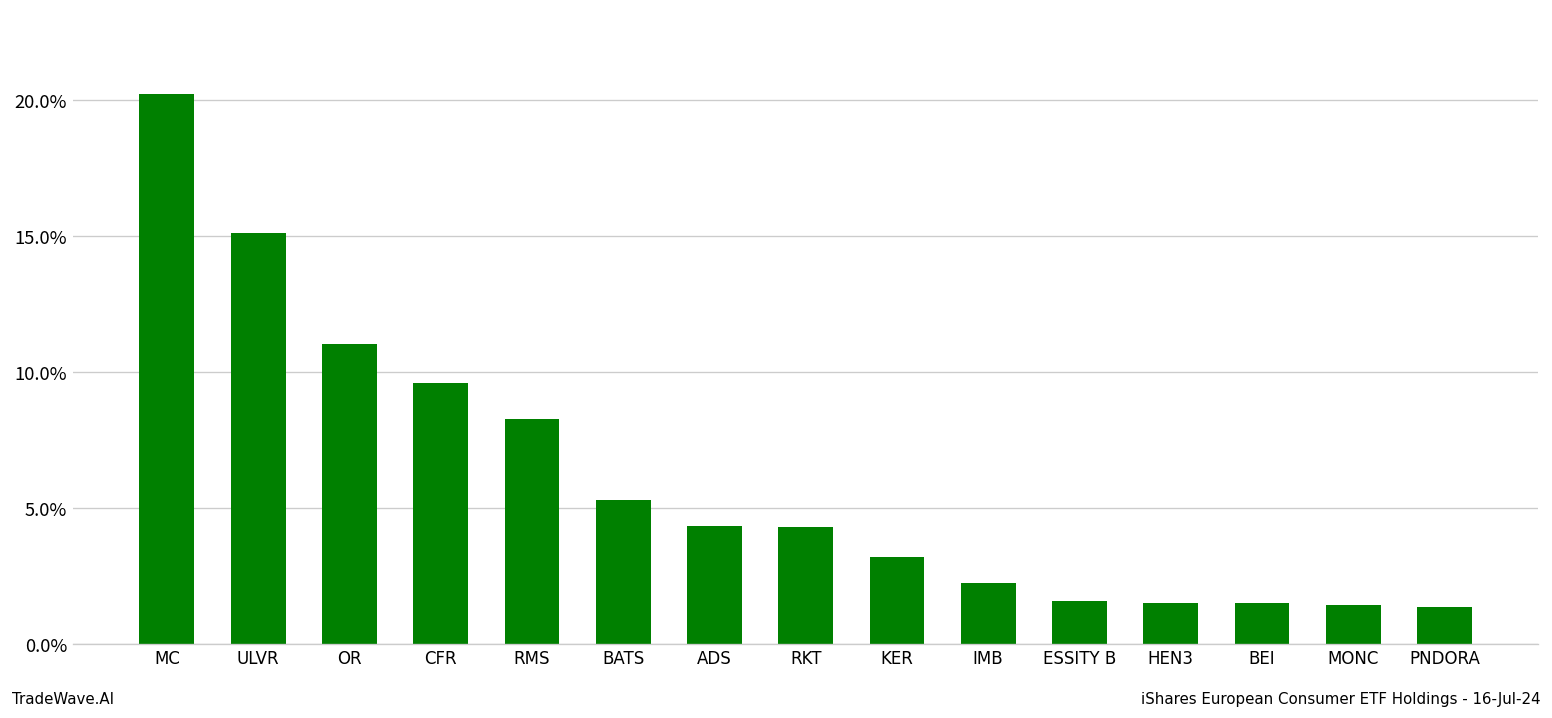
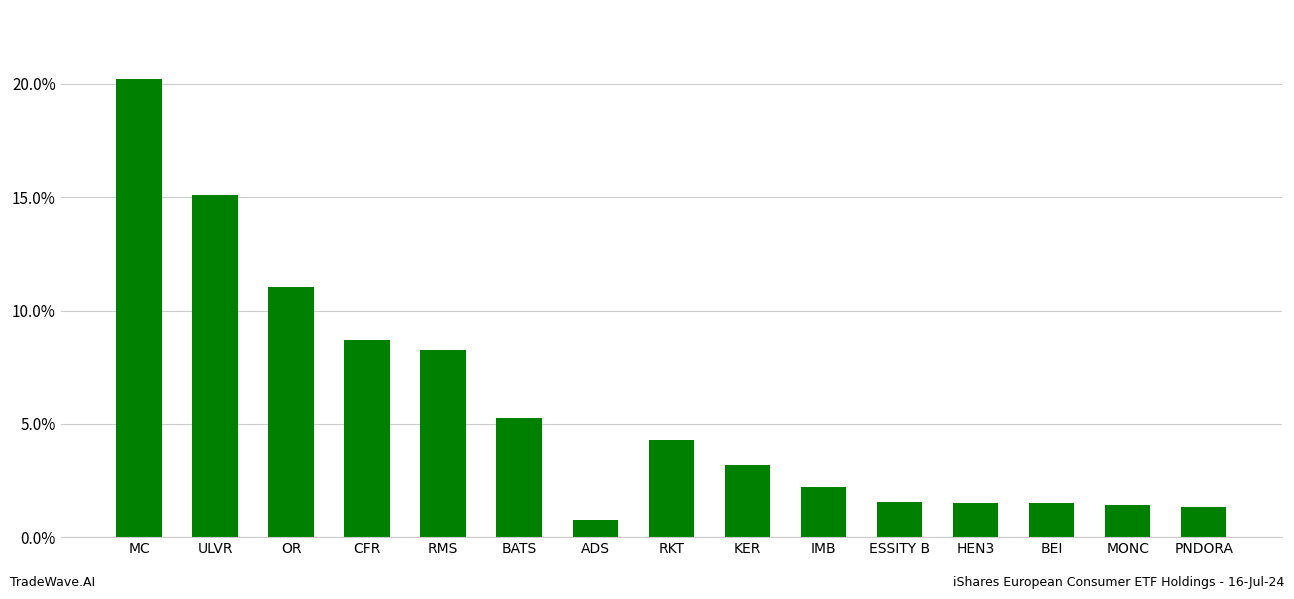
CFR: 9.6% -> 8.7%
ADS: 4.3% -> 0.8%
